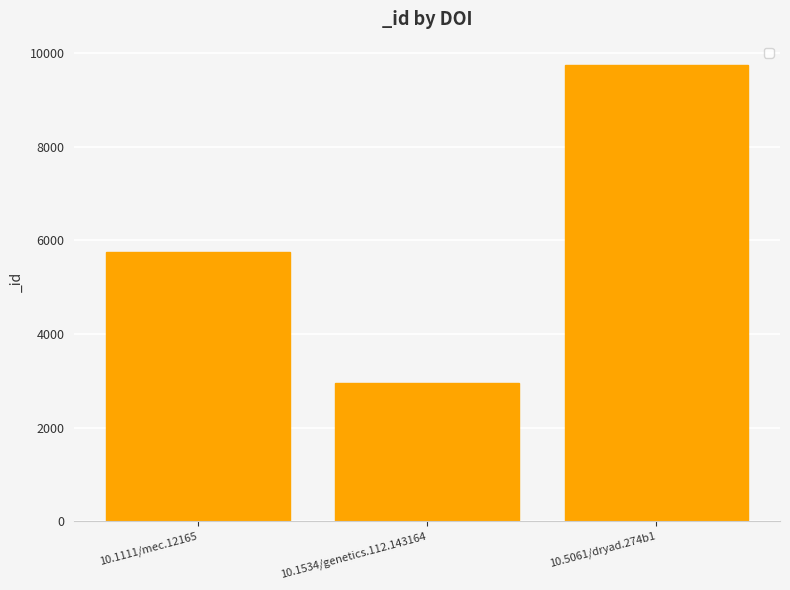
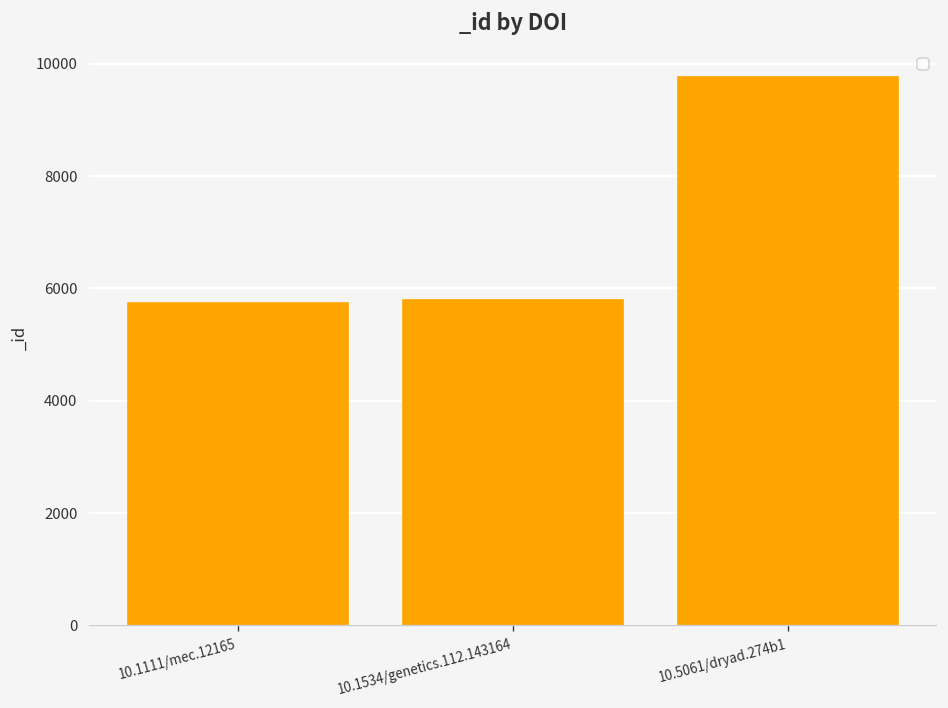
10.1534/genetics.112.143164: 3000 -> 5800
